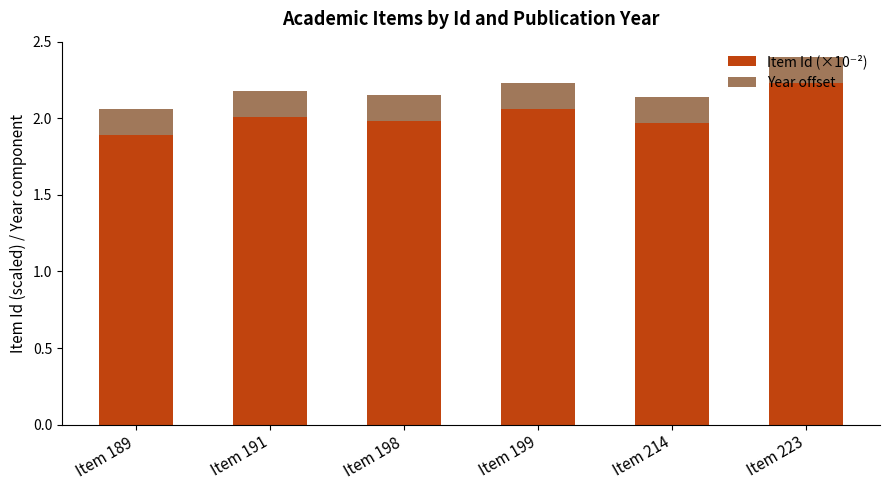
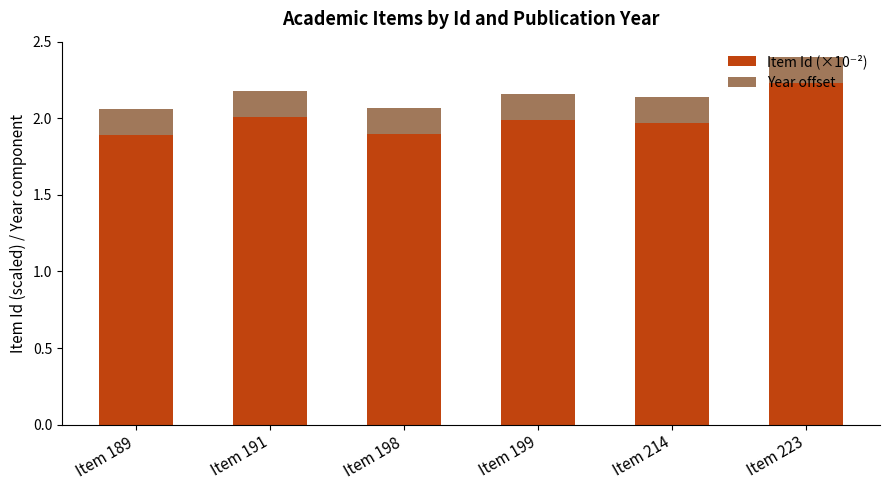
Item Id (×10⁻²), Item 198: 1.98 -> 1.90
Item Id (×10⁻²), Item 199: 2.06 -> 1.99
